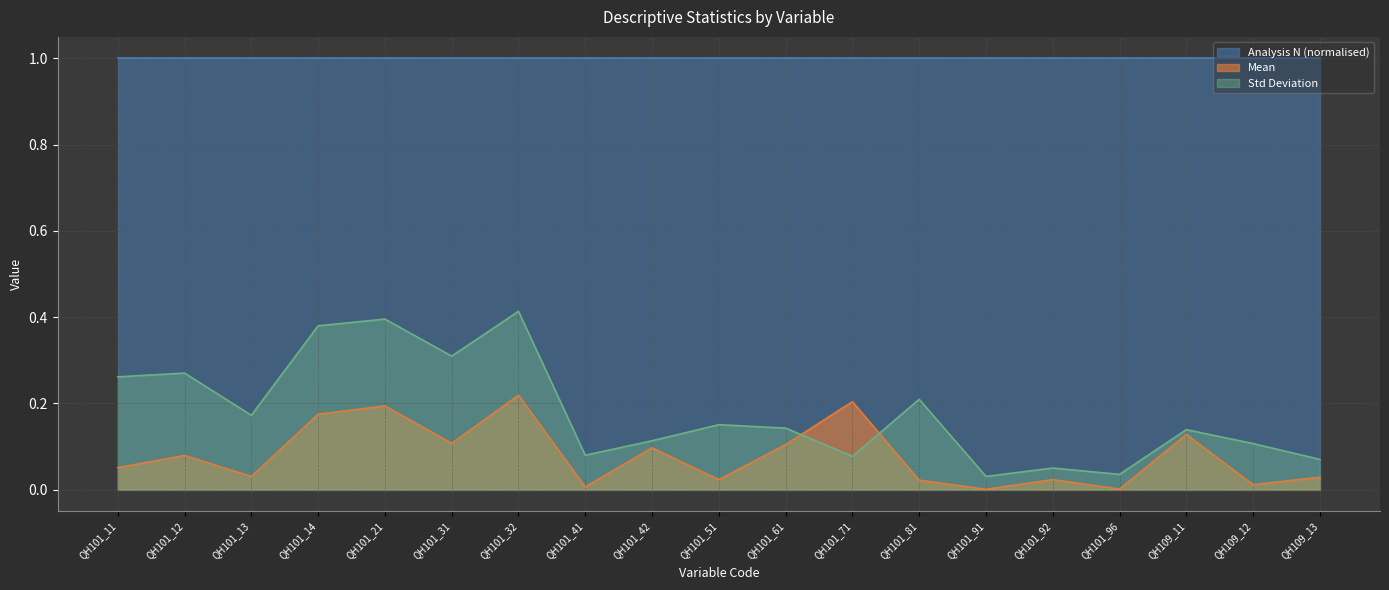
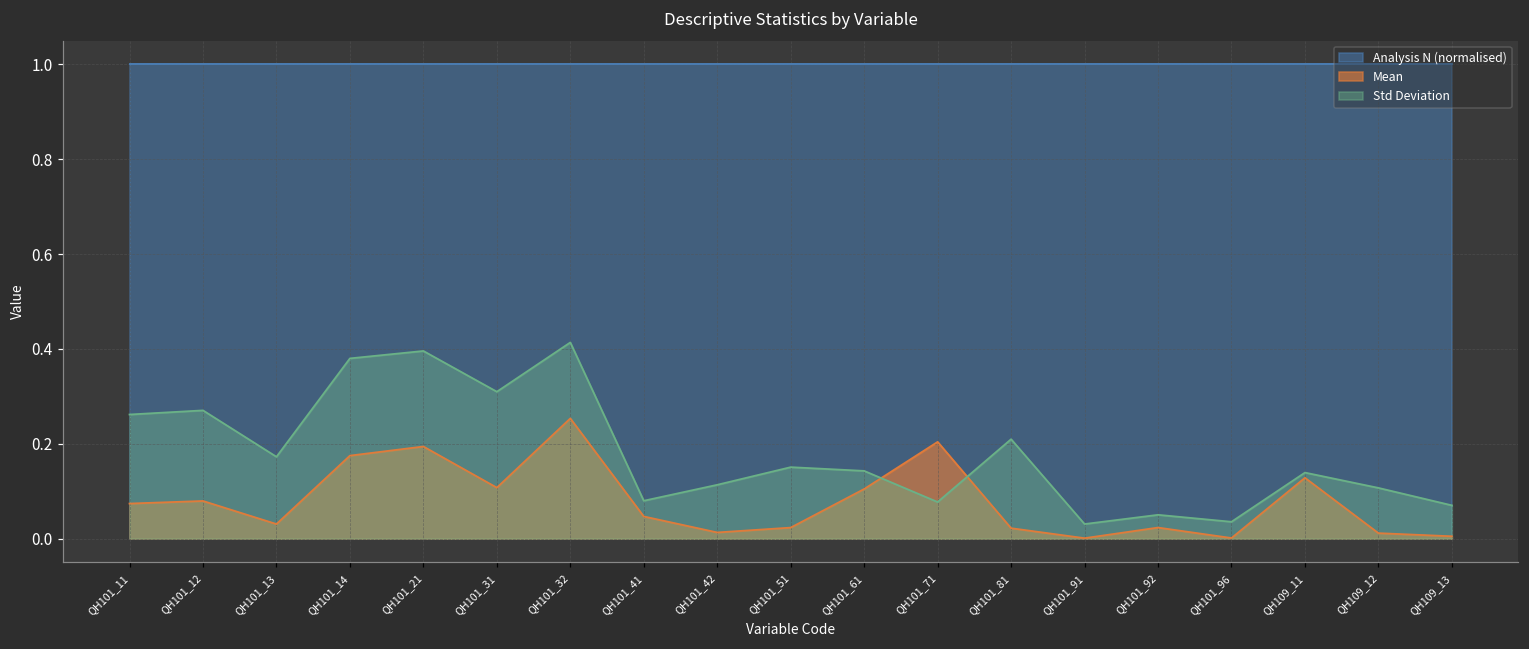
Mean, QH101_11: 0.05 -> 0.07
Mean, QH101_32: 0.22 -> 0.25
Mean, QH101_41: 0.01 -> 0.05
Mean, QH101_42: 0.10 -> 0.01
Mean, QH109_13: 0.03 -> 0.00
